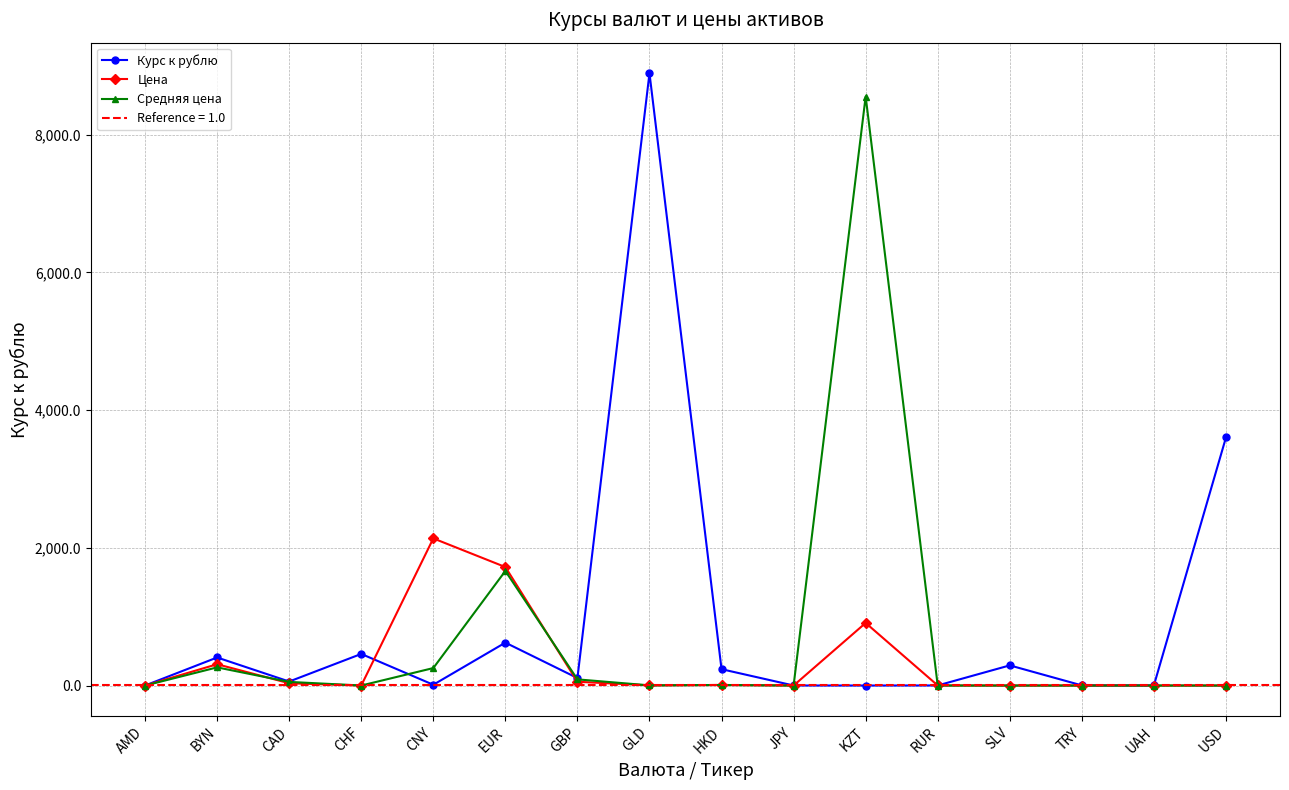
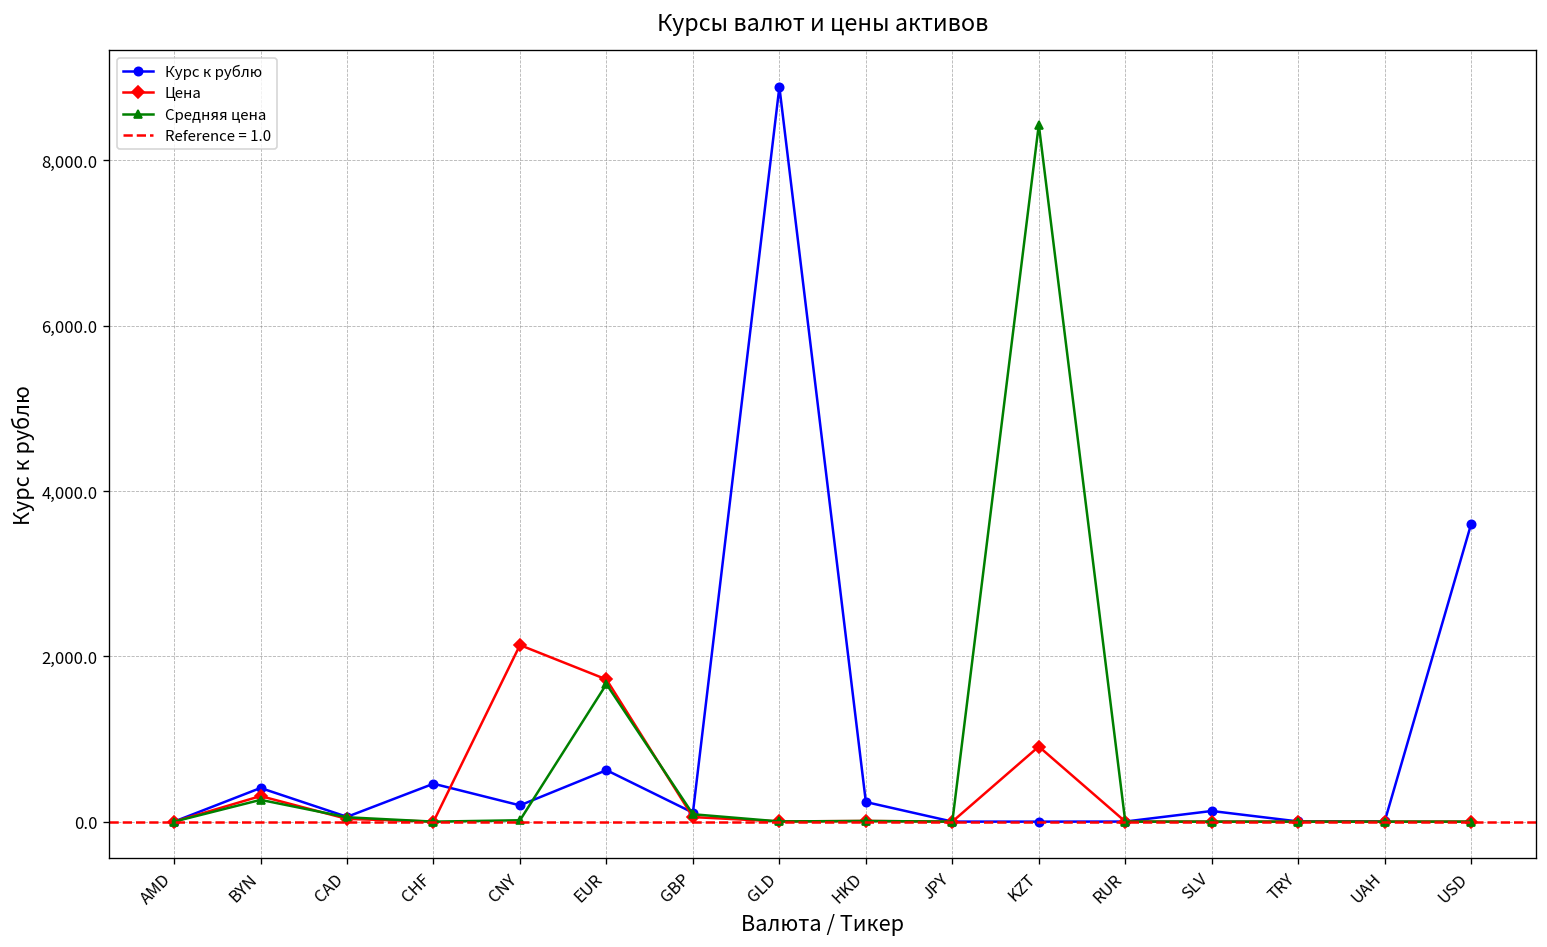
Курс к рублю, CNY: 0 -> 200
Средняя цена, CNY: 300 -> 0
Средняя цена, KZT: 8,600 -> 8,400
Курс к рублю, SLV: 300 -> 100
